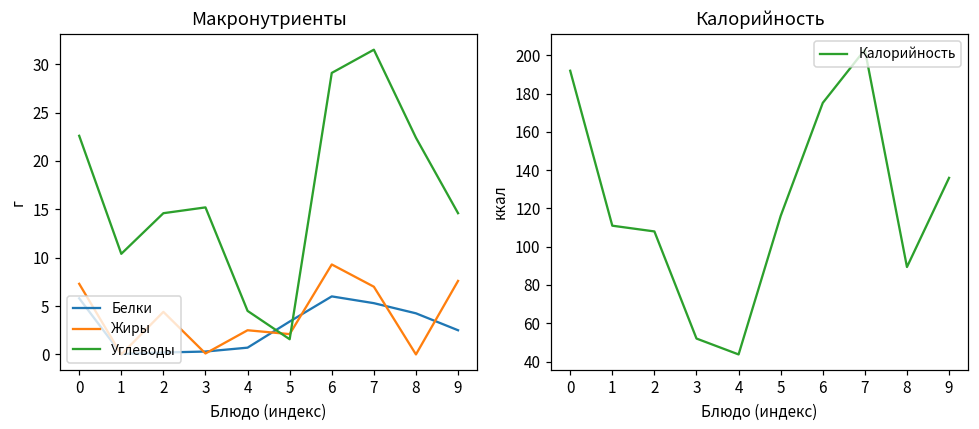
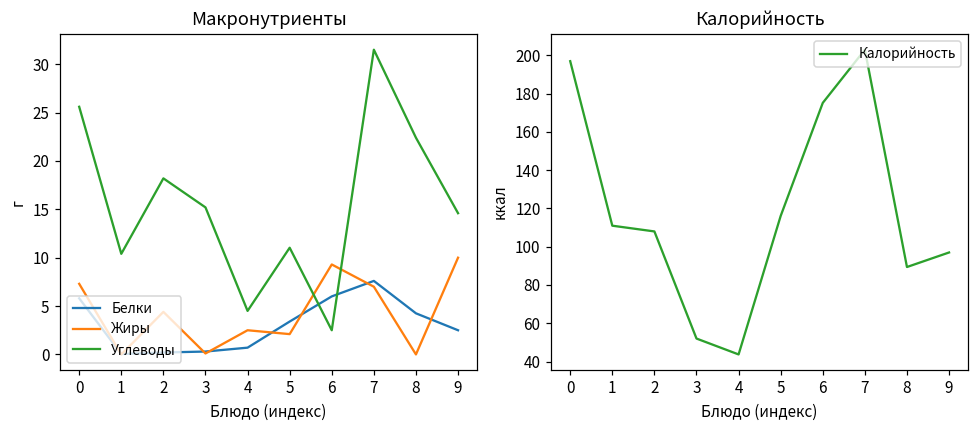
Макронутриенты, Углеводы, 0: 23 -> 26
Макронутриенты, Углеводы, 2: 15 -> 18
Макронутриенты, Углеводы, 5: 2 -> 11
Макронутриенты, Углеводы, 6: 29 -> 3
Макронутриенты, Белки, 7: 5 -> 8
Макронутриенты, Жиры, 9: 8 -> 10
Калорийность, 0: 192 -> 197
Калорийность, 9: 136 -> 97
